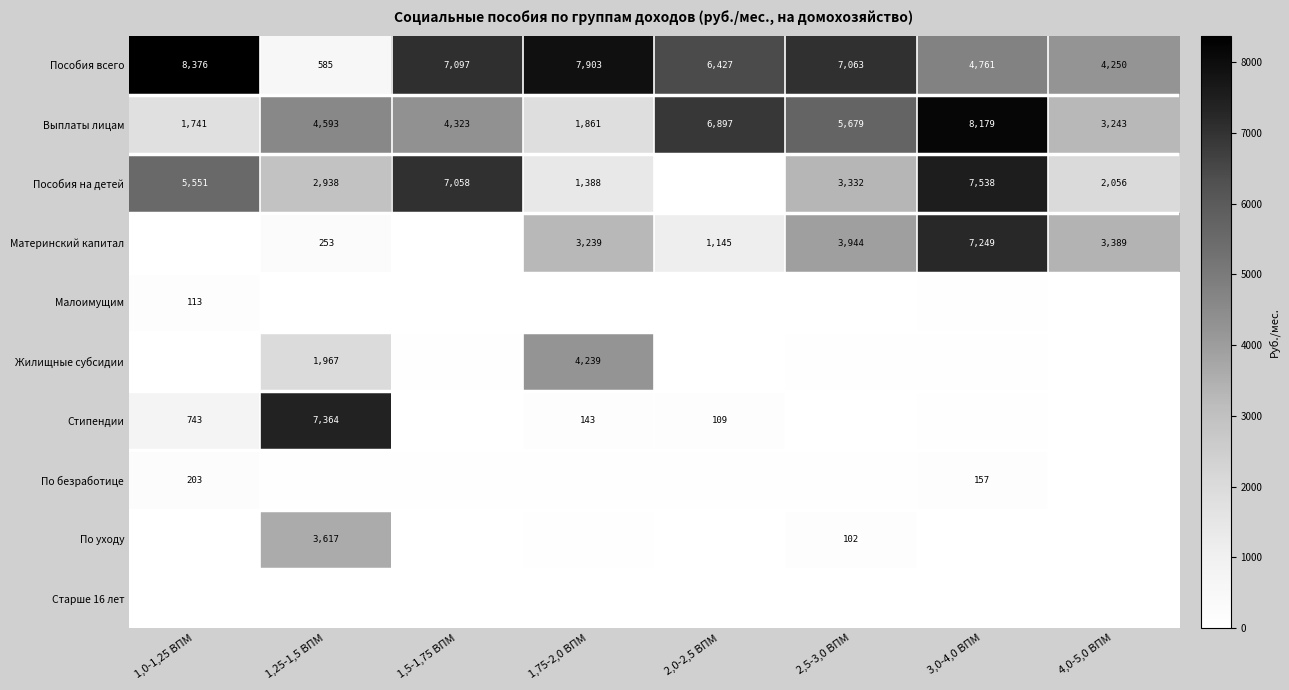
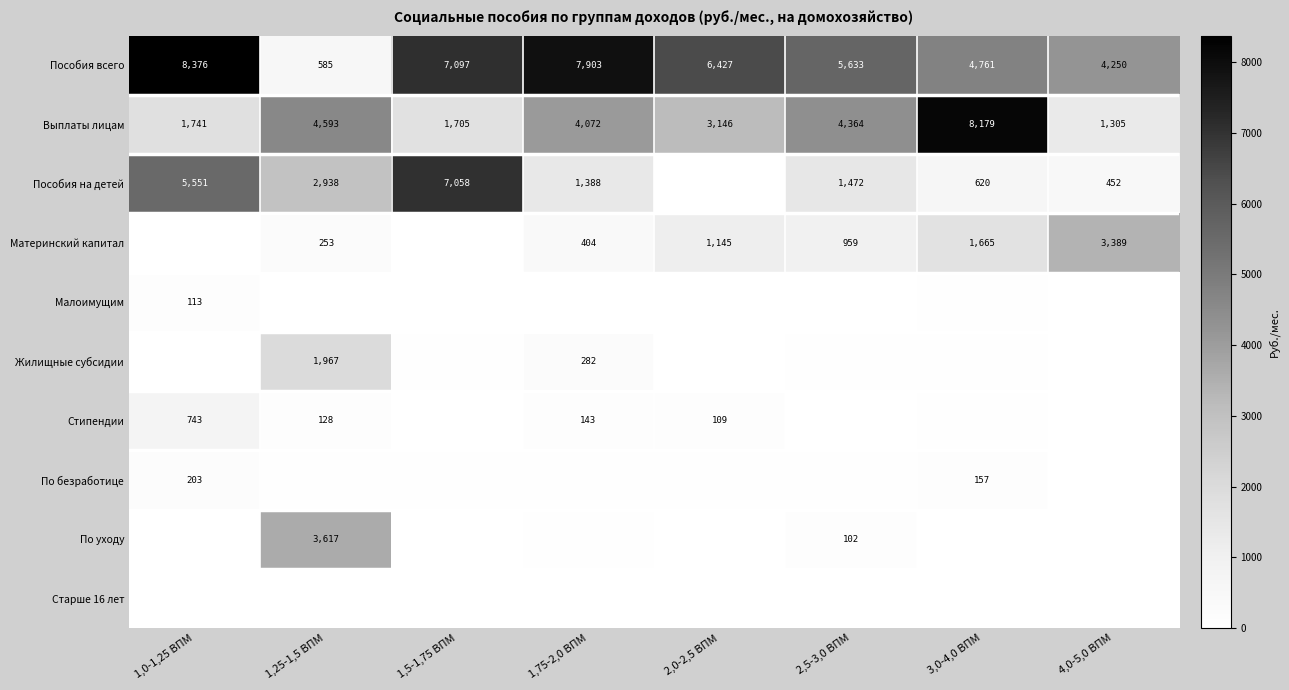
Пособия всего, 2,5-3,0 ВПМ: 7,063 -> 5,633
Выплаты лицам, 1,5-1,75 ВПМ: 4,323 -> 1,705
Выплаты лицам, 1,75-2,0 ВПМ: 1,861 -> 4,072
Выплаты лицам, 2,0-2,5 ВПМ: 6,897 -> 3,146
Выплаты лицам, 2,5-3,0 ВПМ: 5,679 -> 4,364
Выплаты лицам, 4,0-5,0 ВПМ: 3,243 -> 1,305
Пособия на детей, 2,5-3,0 ВПМ: 3,332 -> 1,472
Пособия на детей, 3,0-4,0 ВПМ: 7,538 -> 620
Пособия на детей, 4,0-5,0 ВПМ: 2,056 -> 452
Материнский капитал, 1,75-2,0 ВПМ: 3,239 -> 404
Материнский капитал, 2,5-3,0 ВПМ: 3,944 -> 959
Материнский капитал, 3,0-4,0 ВПМ: 7,249 -> 1,665
Жилищные субсидии, 1,75-2,0 ВПМ: 4,239 -> 282
Стипендии, 1,25-1,5 ВПМ: 7,364 -> 128
